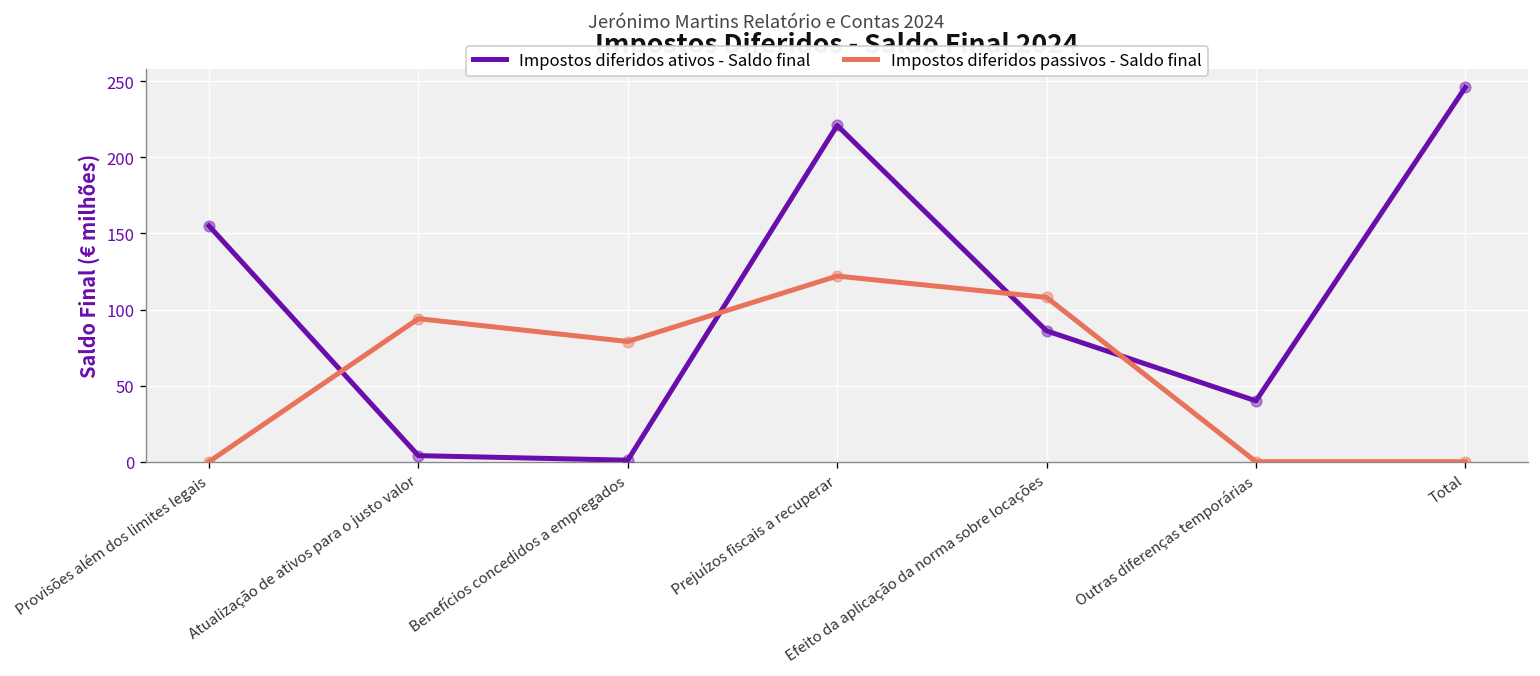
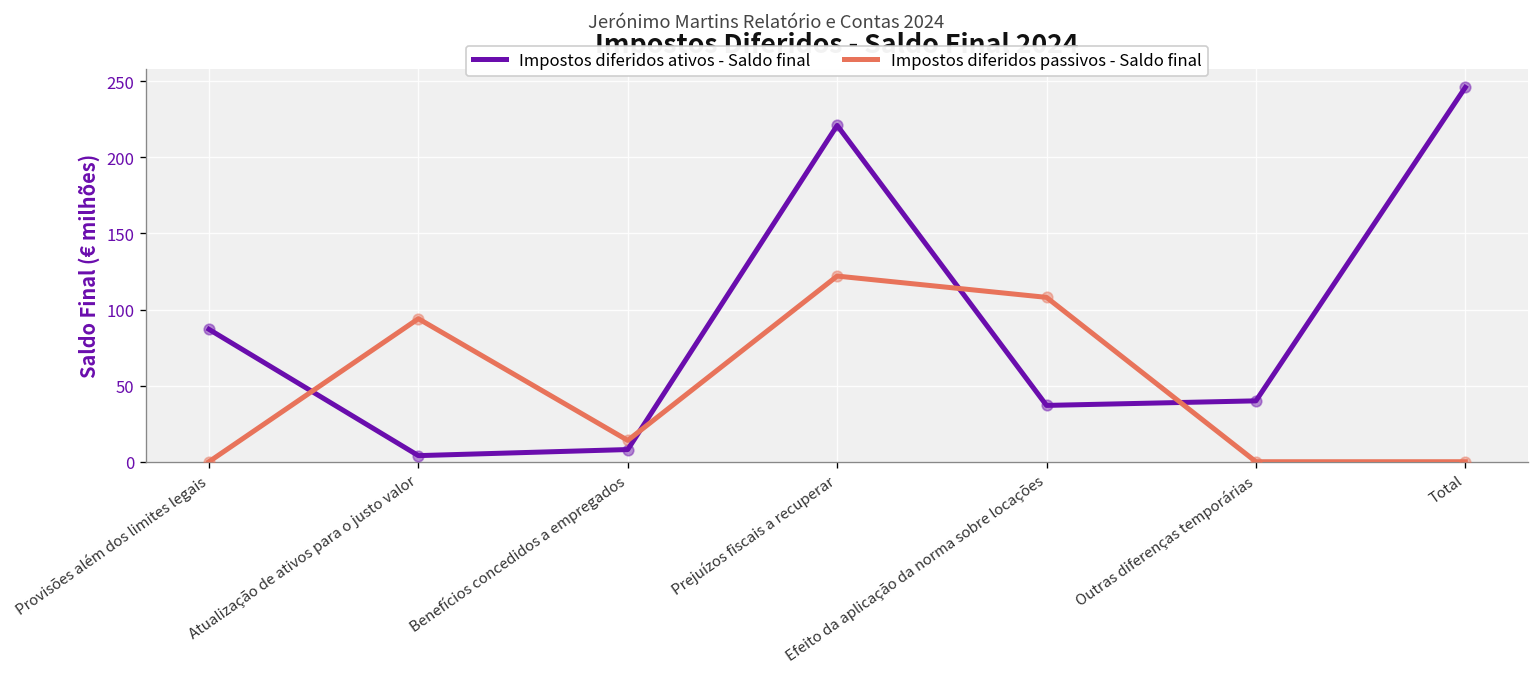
Impostos diferidos ativos - Saldo final, Provisões além dos limites legais: 155 -> 87
Impostos diferidos ativos - Saldo final, Benefícios concedidos a empregados: 1 -> 8
Impostos diferidos passivos - Saldo final, Benefícios concedidos a empregados: 79 -> 14
Impostos diferidos ativos - Saldo final, Efeito da aplicação da norma sobre locações: 86 -> 37
